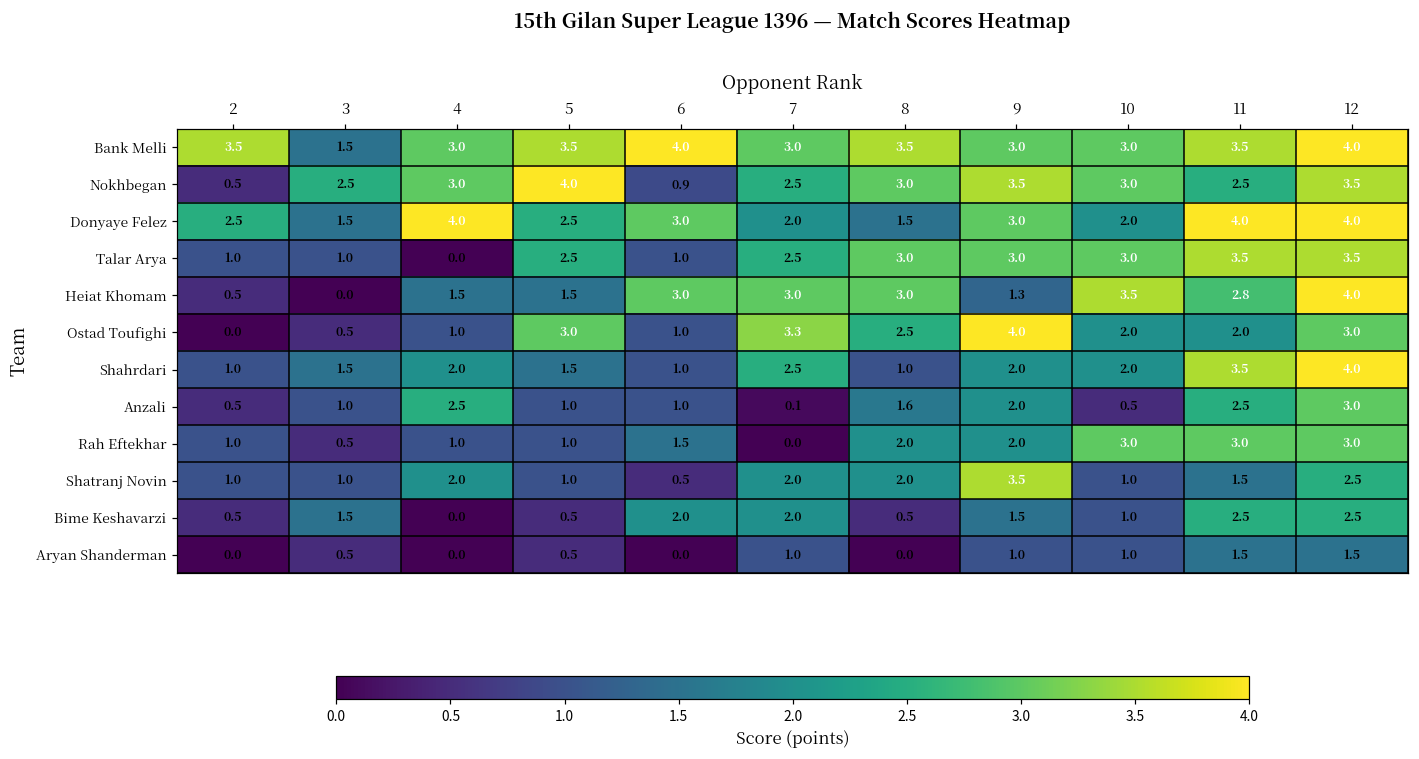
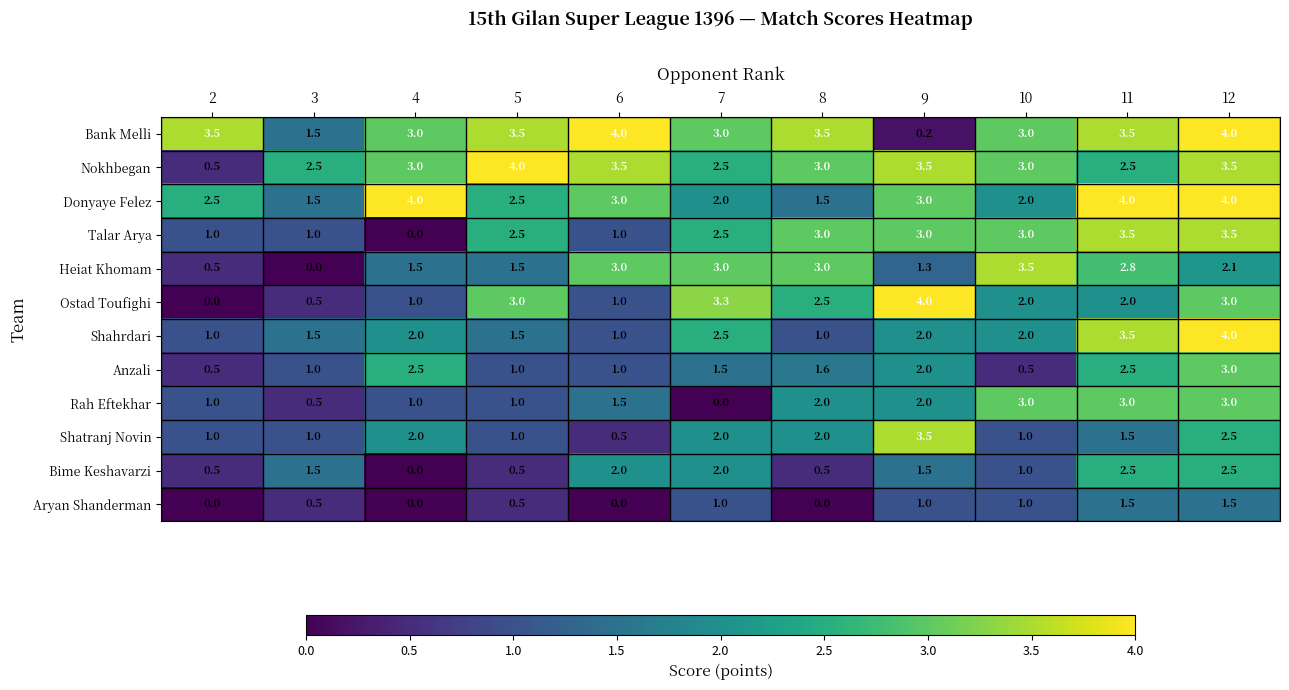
Bank Melli, 9: 3.0 -> 0.2
Nokhbegan, 6: 0.9 -> 3.5
Heiat Khomam, 12: 4.0 -> 2.1
Anzali, 7: 0.1 -> 1.5
